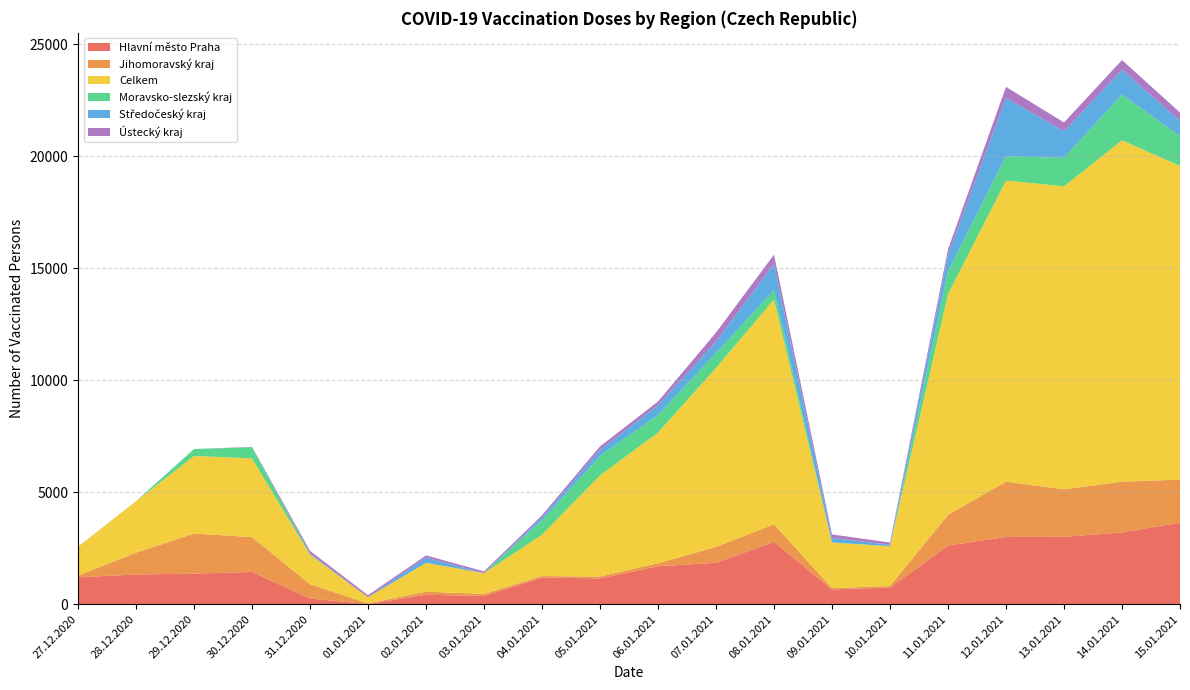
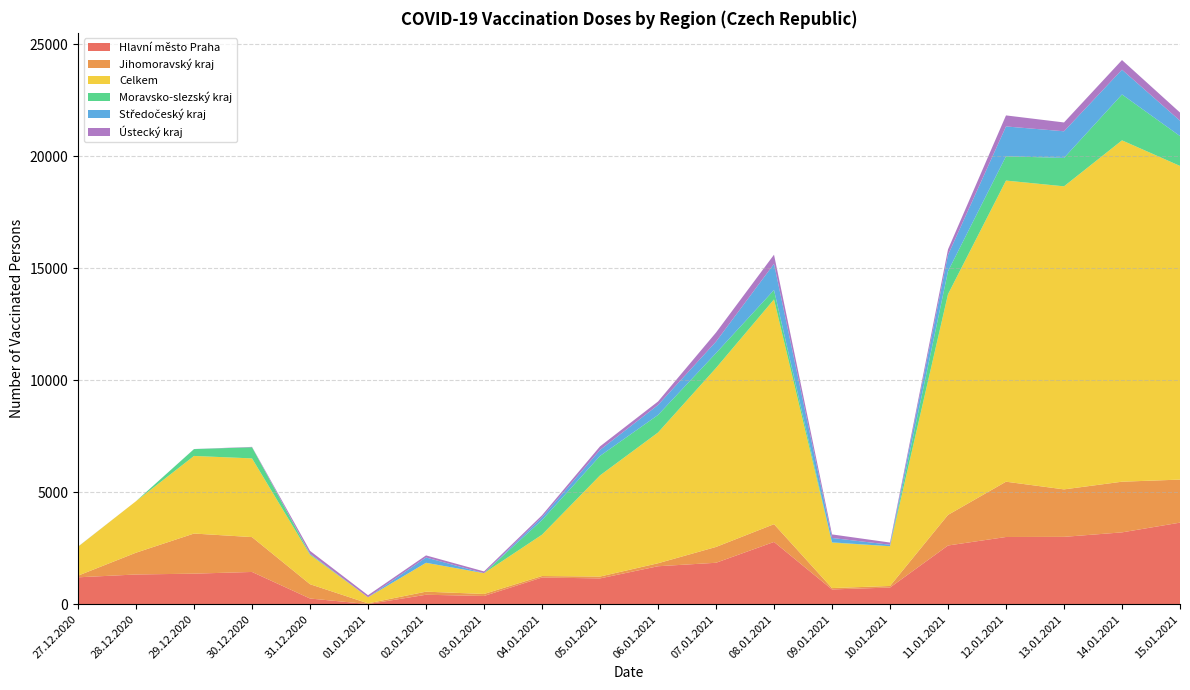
Středočeský kraj, 12.01.2021: 2600 -> 1300
